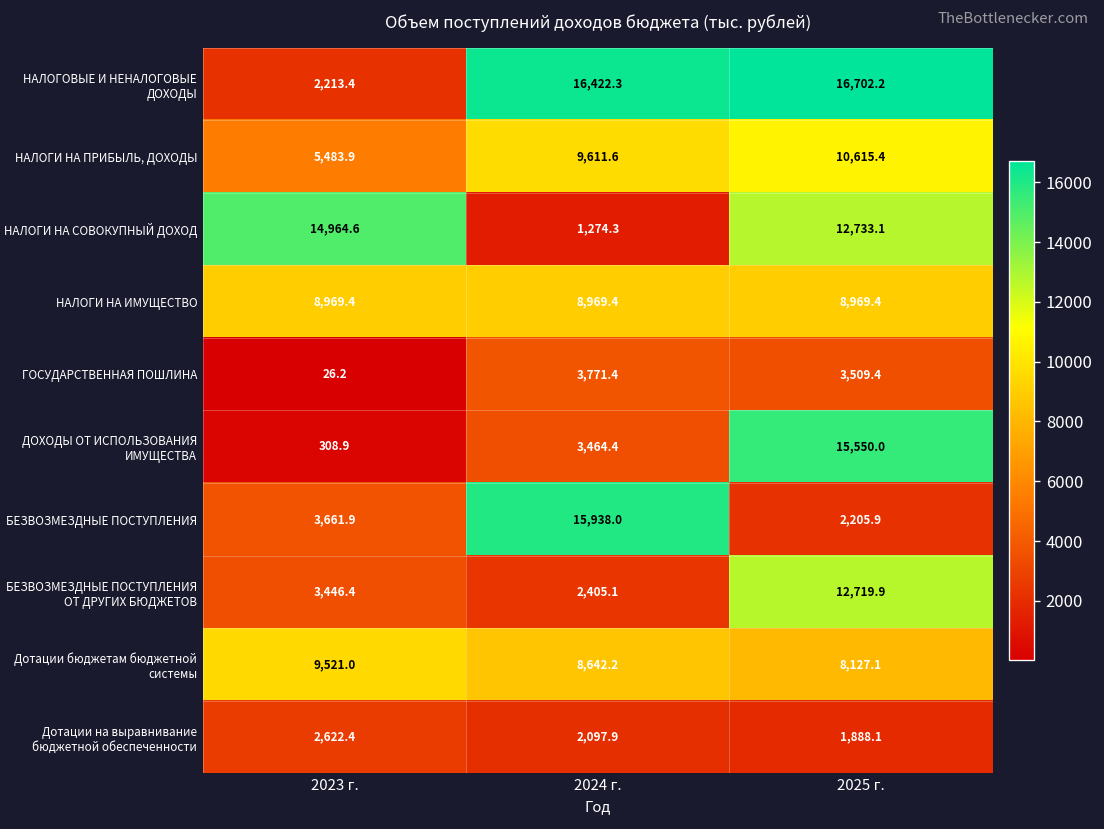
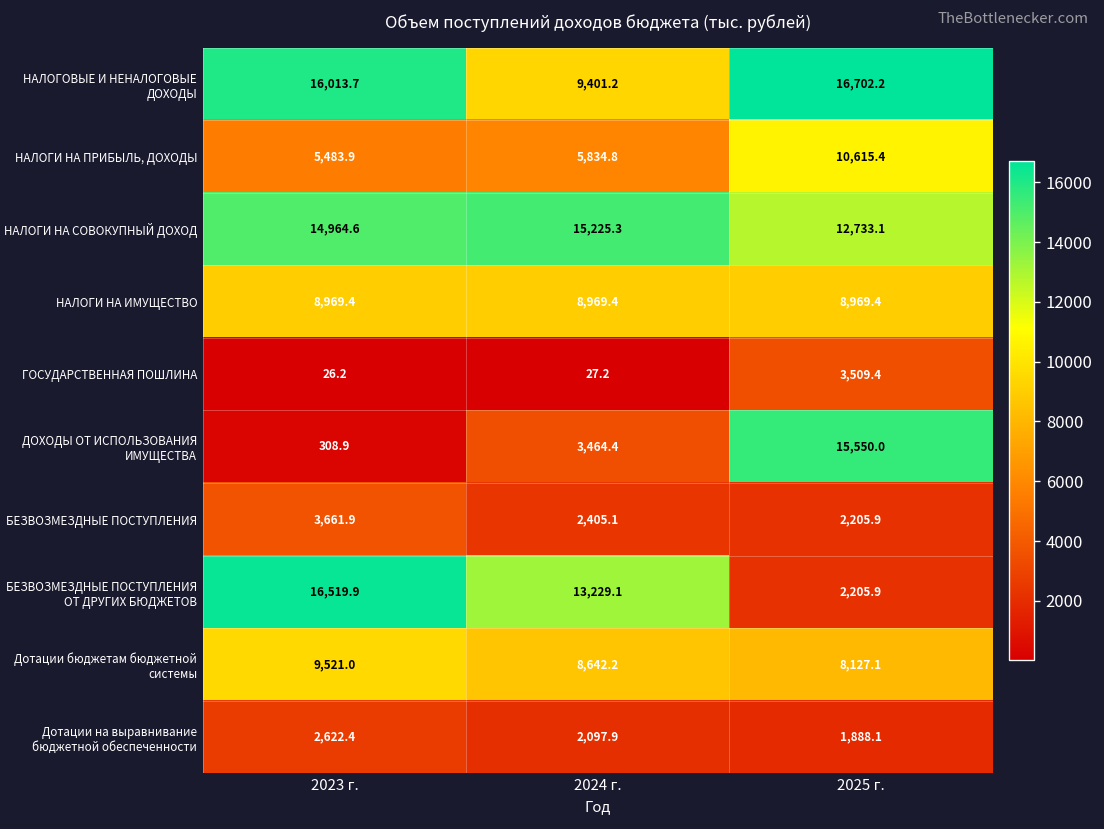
НАЛОГОВЫЕ И НЕНАЛОГОВЫЕ ДОХОДЫ, 2023 г.: 2,213.4 -> 16,013.7
НАЛОГОВЫЕ И НЕНАЛОГОВЫЕ ДОХОДЫ, 2024 г.: 16,422.3 -> 9,401.2
НАЛОГИ НА ПРИБЫЛЬ, ДОХОДЫ, 2024 г.: 9,611.6 -> 5,834.8
НАЛОГИ НА СОВОКУПНЫЙ ДОХОД, 2024 г.: 1,274.3 -> 15,225.3
ГОСУДАРСТВЕННАЯ ПОШЛИНА, 2024 г.: 3,771.4 -> 27.2
БЕЗВОЗМЕЗДНЫЕ ПОСТУПЛЕНИЯ, 2024 г.: 15,938.0 -> 2,405.1
БЕЗВОЗМЕЗДНЫЕ ПОСТУПЛЕНИЯ ОТ ДРУГИХ БЮДЖЕТОВ, 2023 г.: 3,446.4 -> 16,519.9
БЕЗВОЗМЕЗДНЫЕ ПОСТУПЛЕНИЯ ОТ ДРУГИХ БЮДЖЕТОВ, 2024 г.: 2,405.1 -> 13,229.1
БЕЗВОЗМЕЗДНЫЕ ПОСТУПЛЕНИЯ ОТ ДРУГИХ БЮДЖЕТОВ, 2025 г.: 12,719.9 -> 2,205.9
